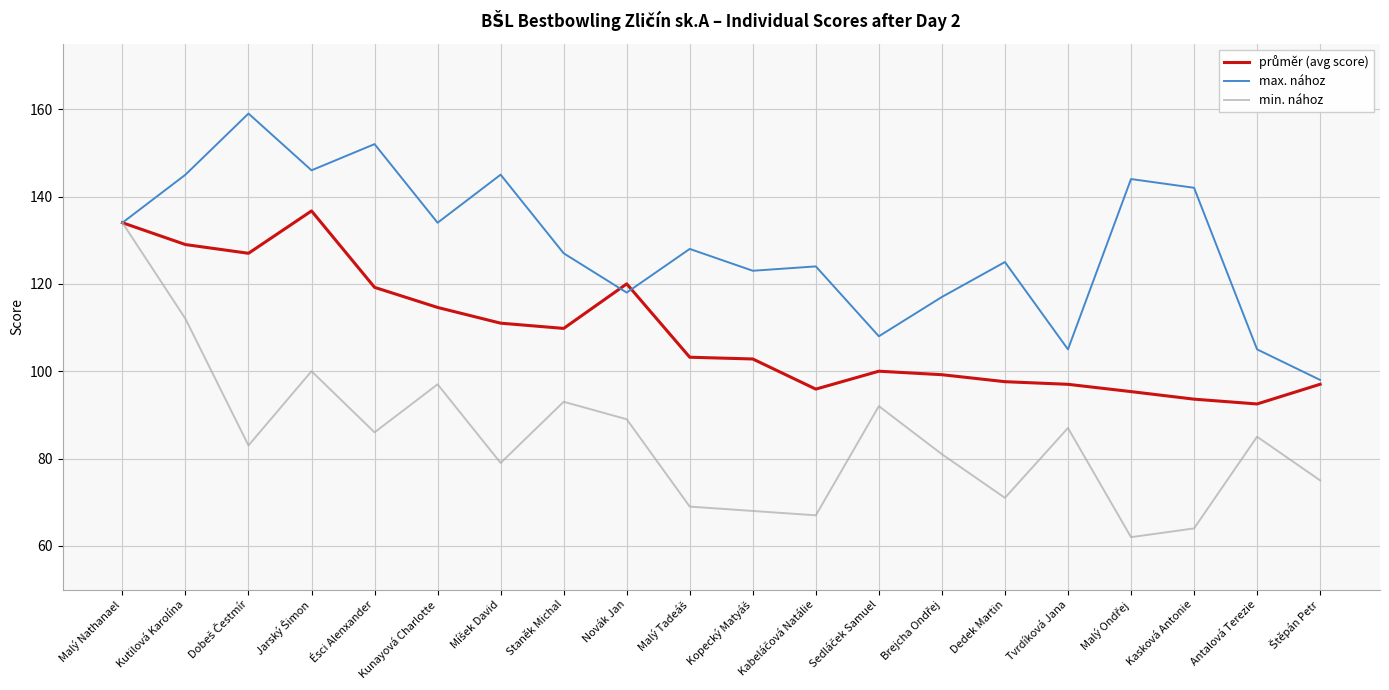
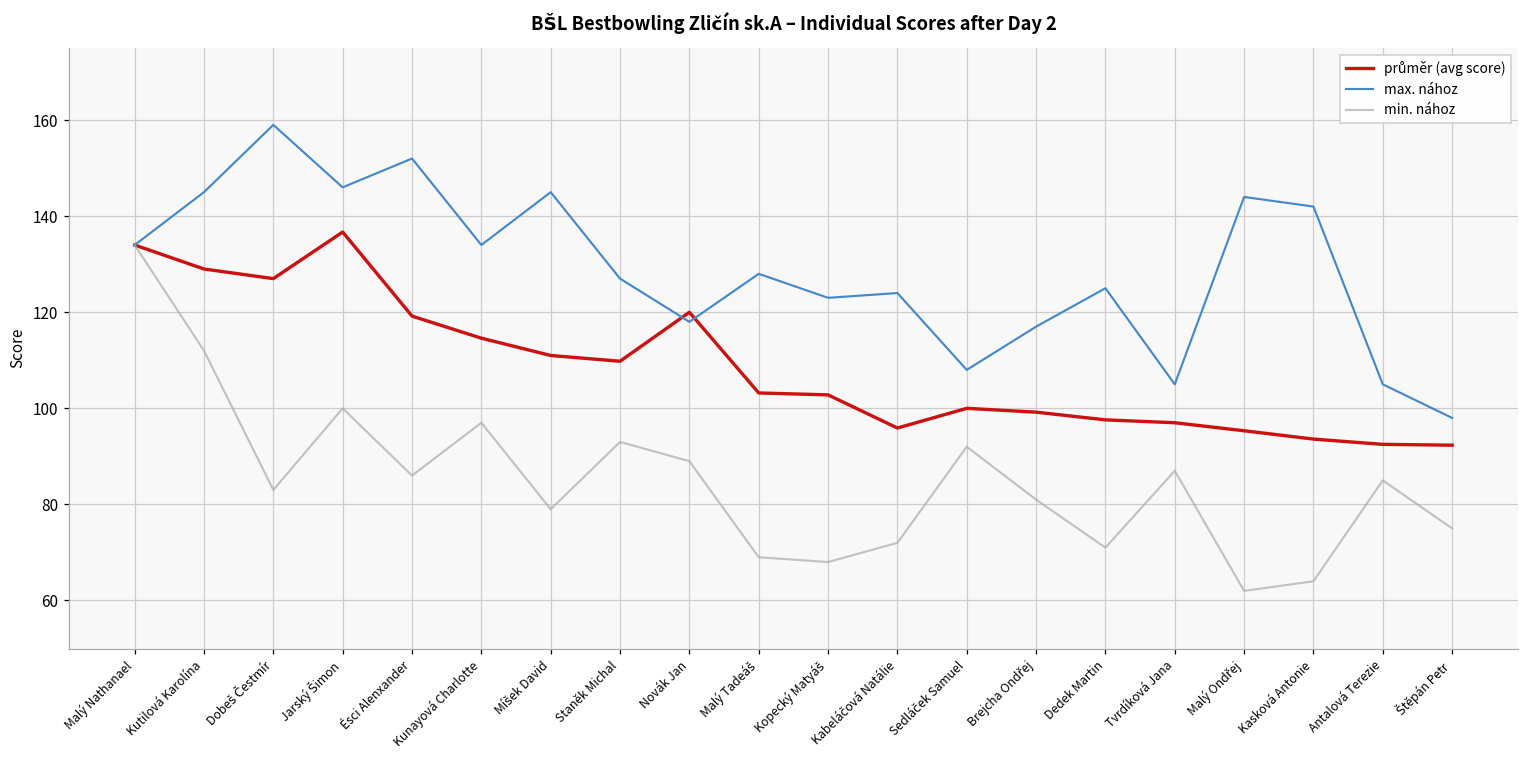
min. nához, Kabeláčová Natálie: 67 -> 72
průměr (avg score), Štěpán Petr: 97 -> 92
